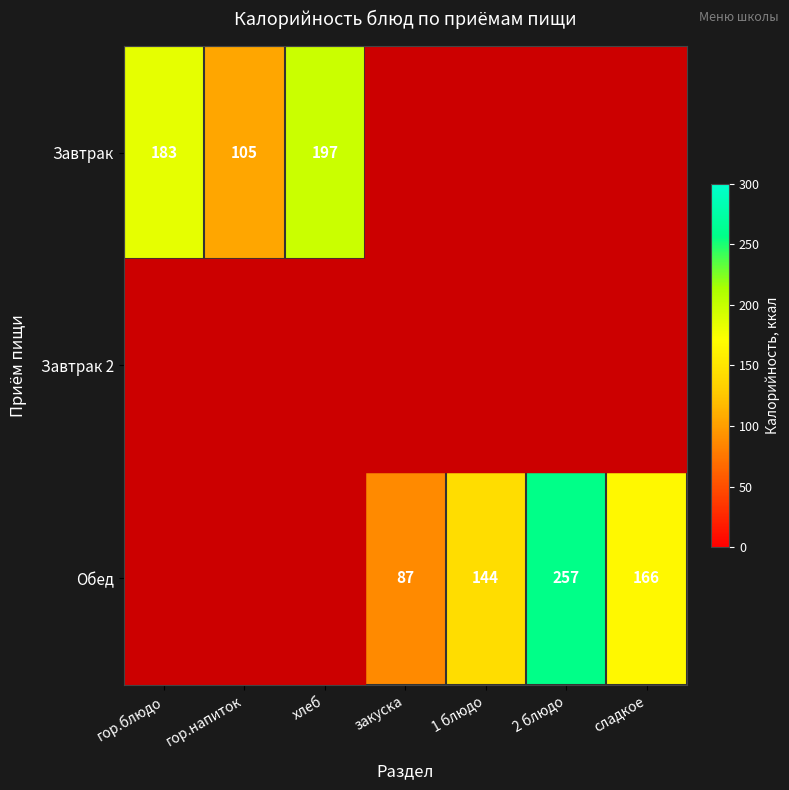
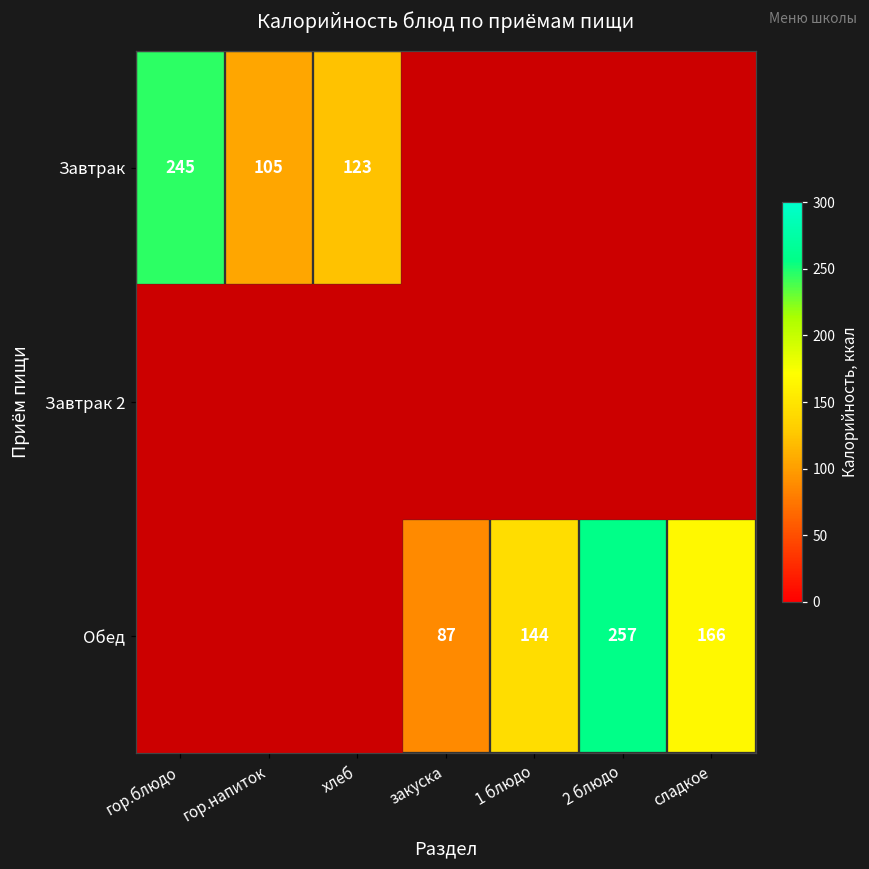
Завтрак, гор.блюдо: 183 -> 245
Завтрак, хлеб: 197 -> 123
